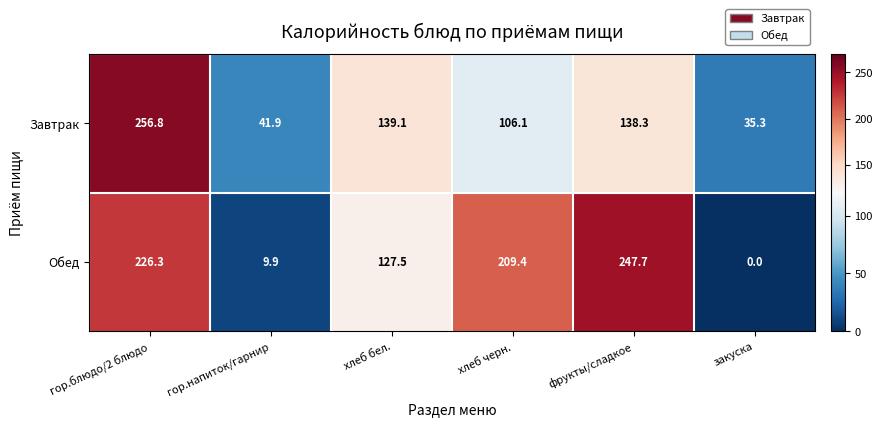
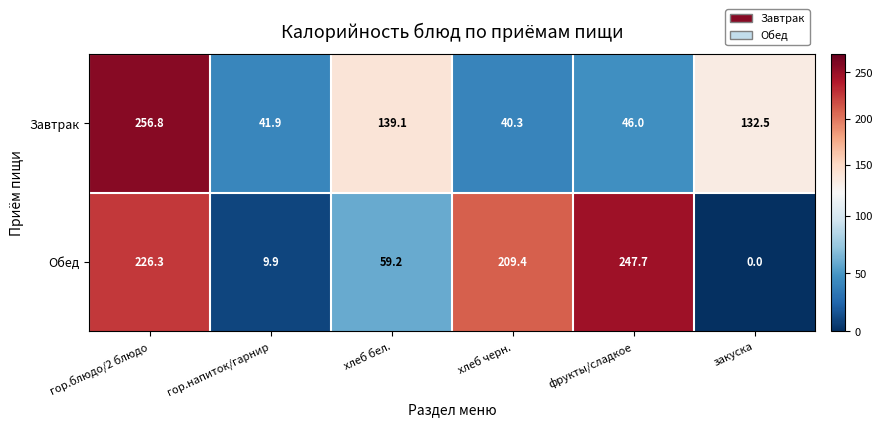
Завтрак, хлеб черн.: 106.1 -> 40.3
Завтрак, фрукты/сладкое: 138.3 -> 46.0
Завтрак, закуска: 35.3 -> 132.5
Обед, хлеб бел.: 127.5 -> 59.2
